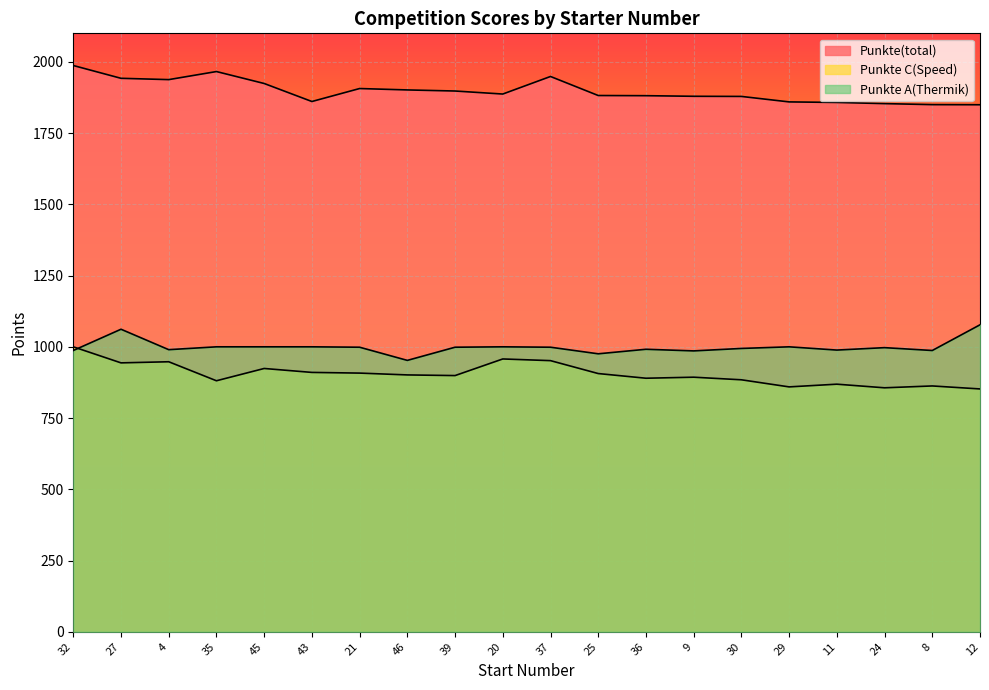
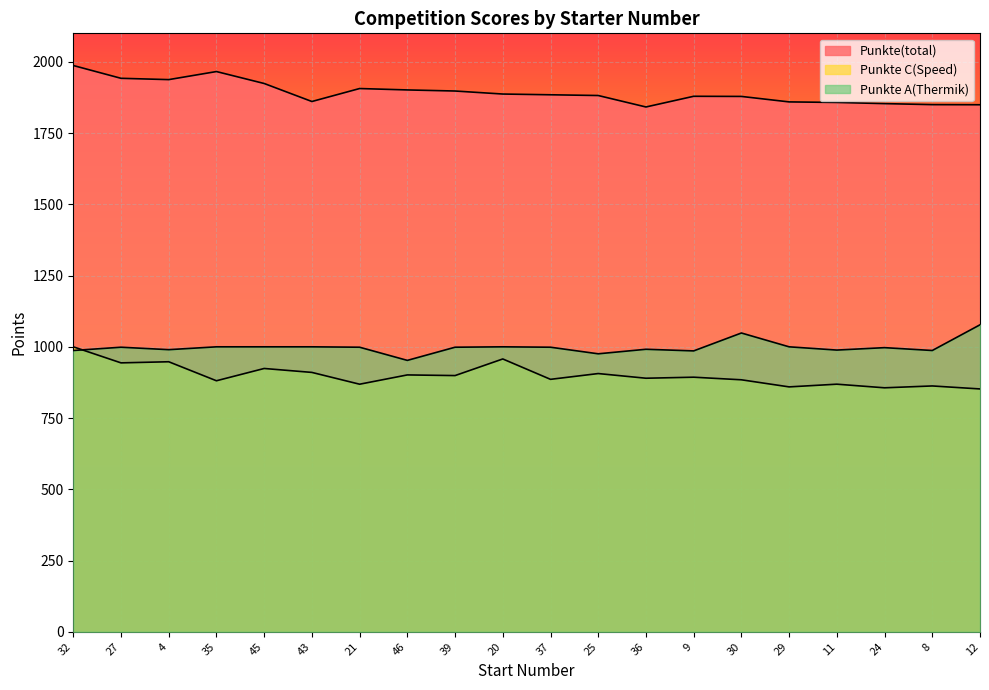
Punkte A(Thermik), 27: 1060 -> 1000
Punkte C(Speed), 21: 910 -> 870
Punkte(total), 37: 1950 -> 1880
Punkte C(Speed), 37: 950 -> 890
Punkte(total), 36: 1880 -> 1840
Punkte A(Thermik), 30: 990 -> 1050
